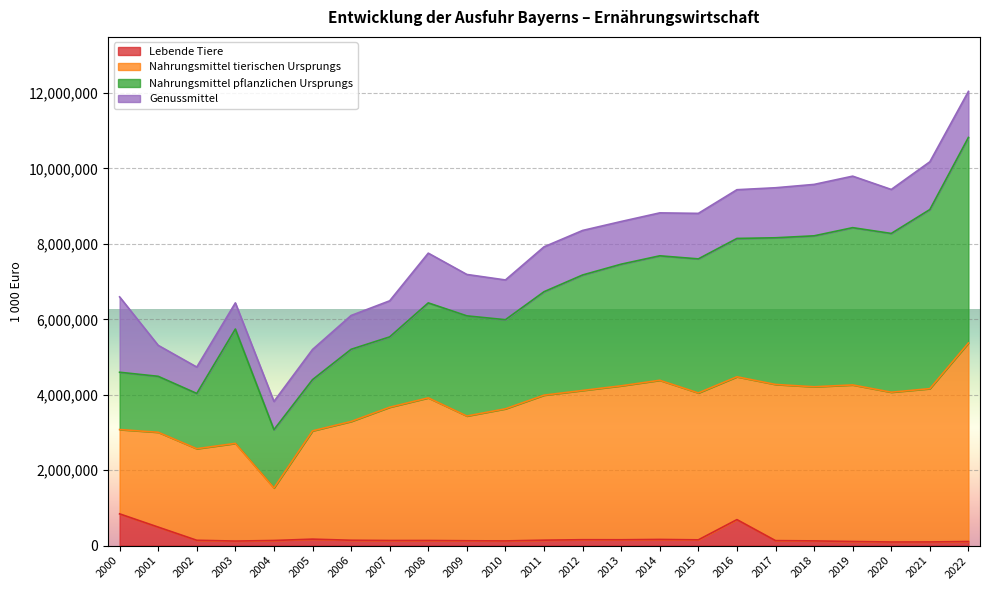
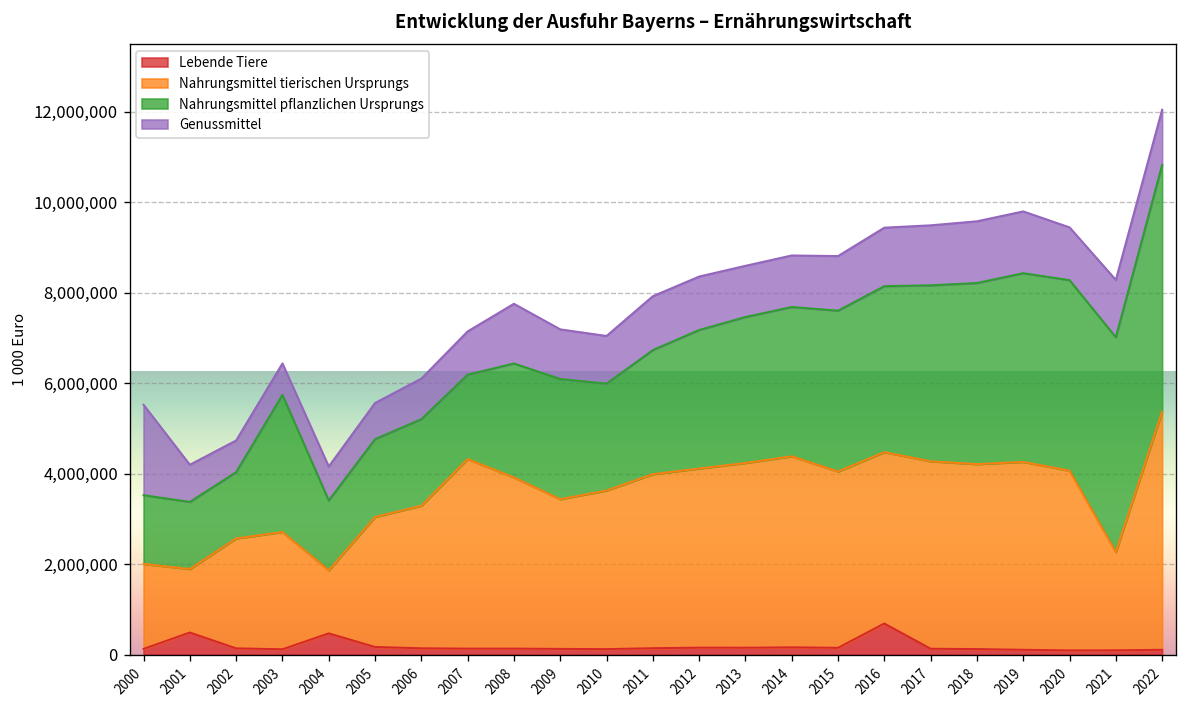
Lebende Tiere, 2000: 800,000 -> 100,000
Nahrungsmittel tierischen Ursprungs, 2000: 2,200,000 -> 1,900,000
Nahrungsmittel tierischen Ursprungs, 2001: 2,500,000 -> 1,400,000
Lebende Tiere, 2004: 100,000 -> 500,000
Nahrungsmittel pflanzlichen Ursprungs, 2005: 1,400,000 -> 1,700,000
Nahrungsmittel tierischen Ursprungs, 2007: 3,500,000 -> 4,200,000
Nahrungsmittel tierischen Ursprungs, 2021: 4,100,000 -> 2,200,000
